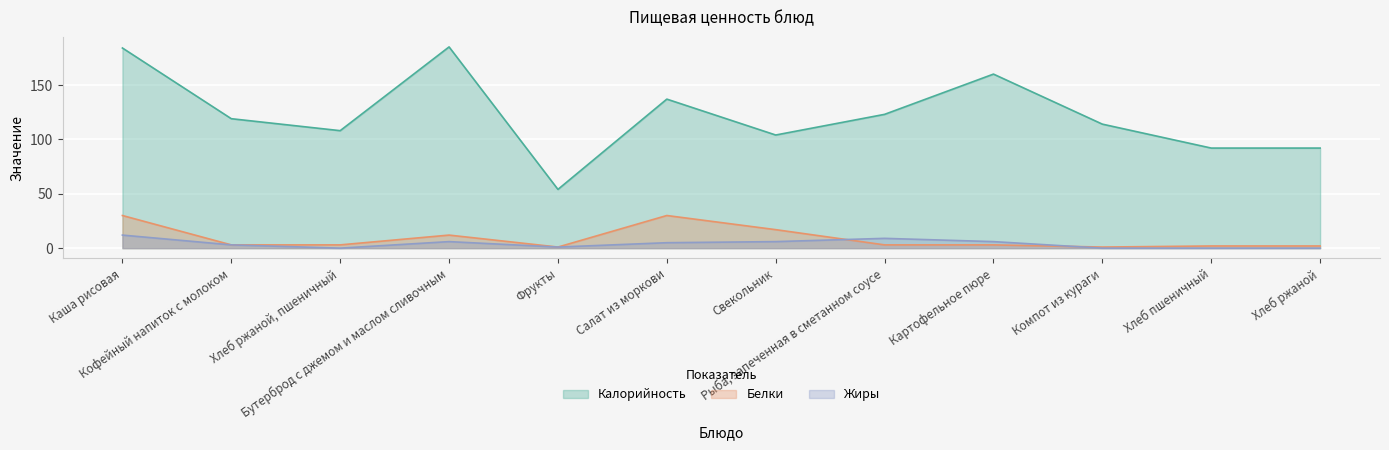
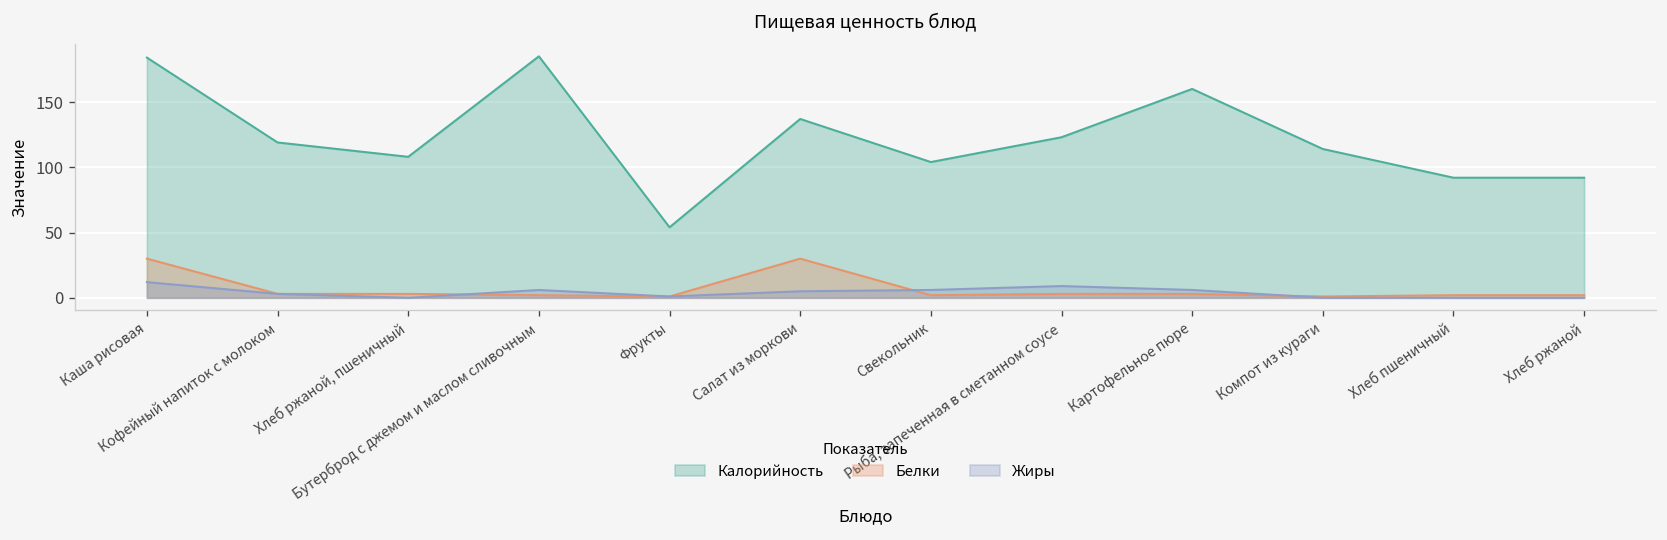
Белки, Бутерброд с джемом и маслом сливочным: 12 -> 2
Белки, Свекольник: 17 -> 2
